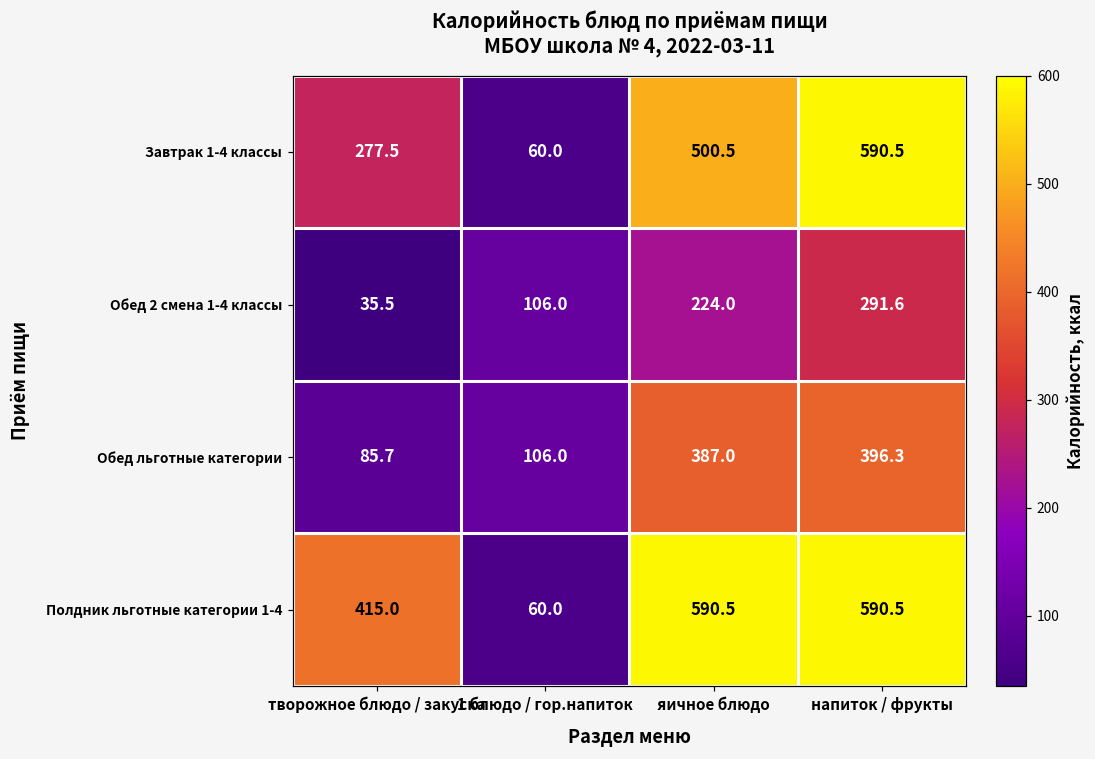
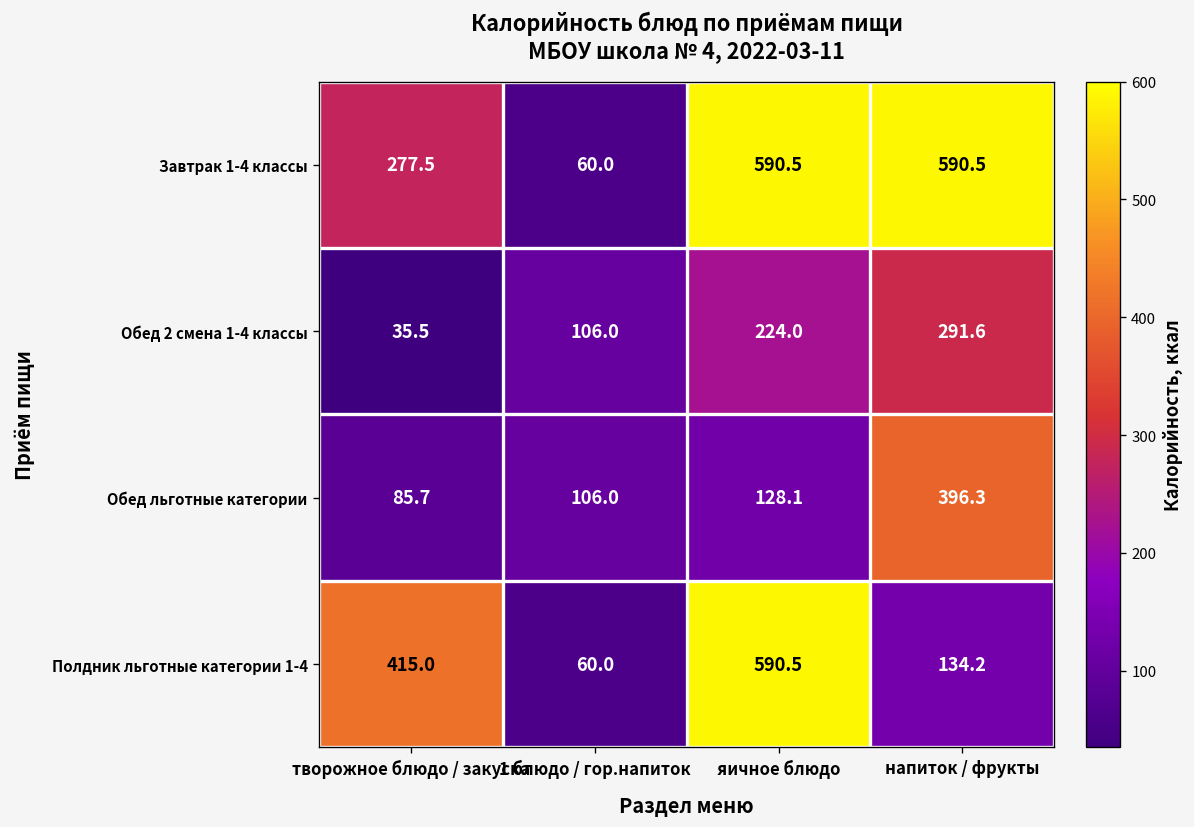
Завтрак 1-4 классы, яичное блюдо: 500.5 -> 590.5
Обед льготные категории, яичное блюдо: 387.0 -> 128.1
Полдник льготные категории 1-4, напиток / фрукты: 590.5 -> 134.2
